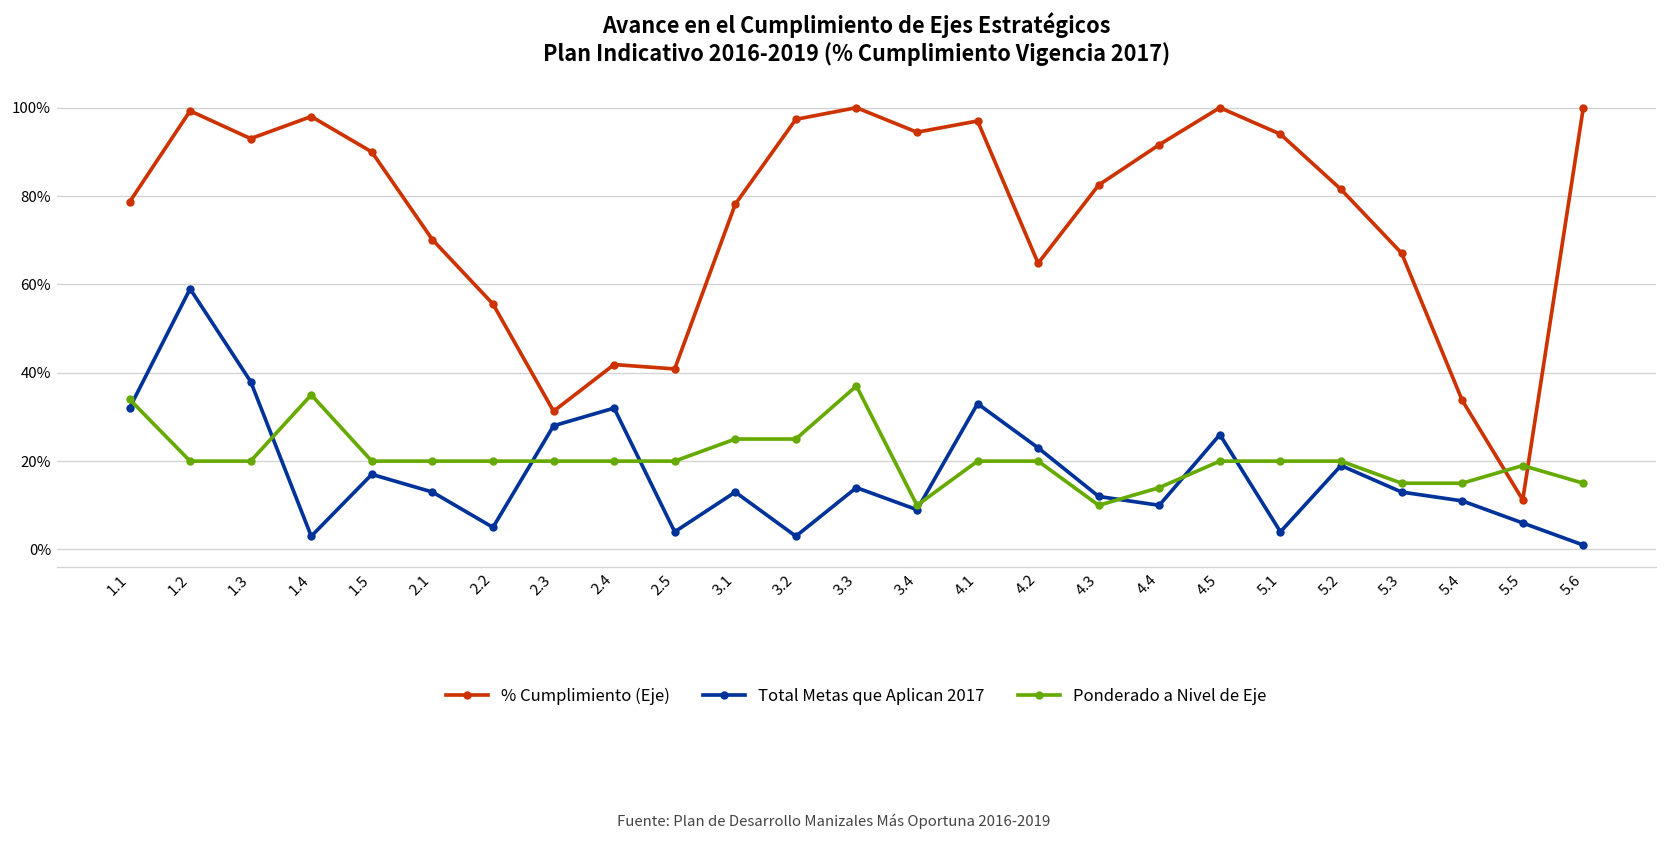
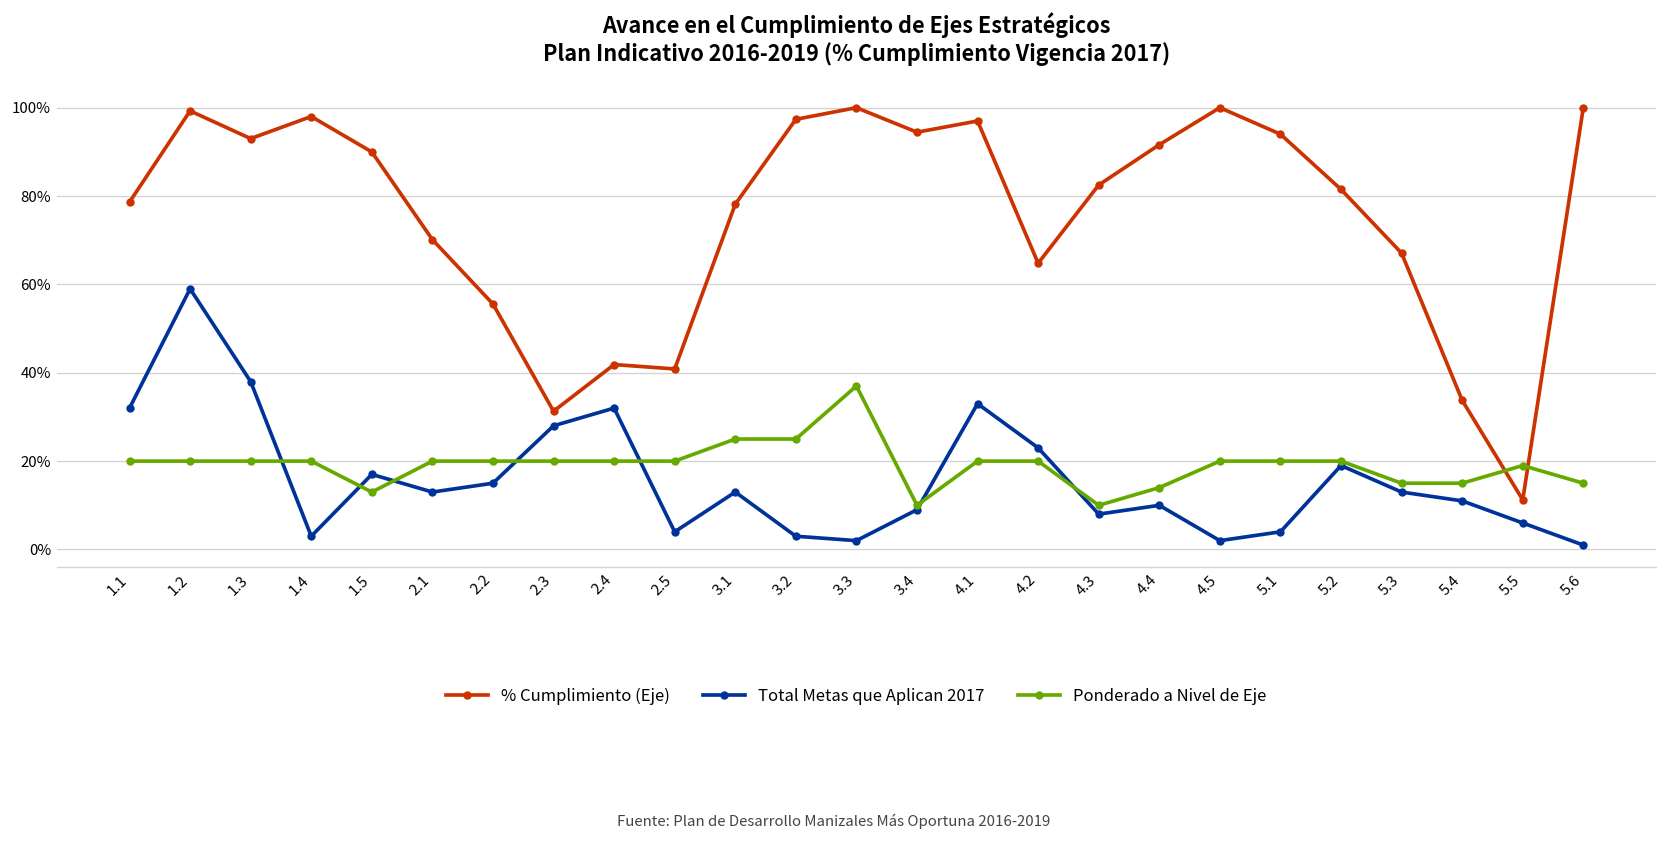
Ponderado a Nivel de Eje, 1.1: 34% -> 20%
Ponderado a Nivel de Eje, 1.4: 35% -> 20%
Ponderado a Nivel de Eje, 1.5: 20% -> 13%
Total Metas que Aplican 2017, 2.2: 5% -> 15%
Total Metas que Aplican 2017, 3.3: 14% -> 2%
Total Metas que Aplican 2017, 4.3: 12% -> 8%
Total Metas que Aplican 2017, 4.5: 26% -> 2%
